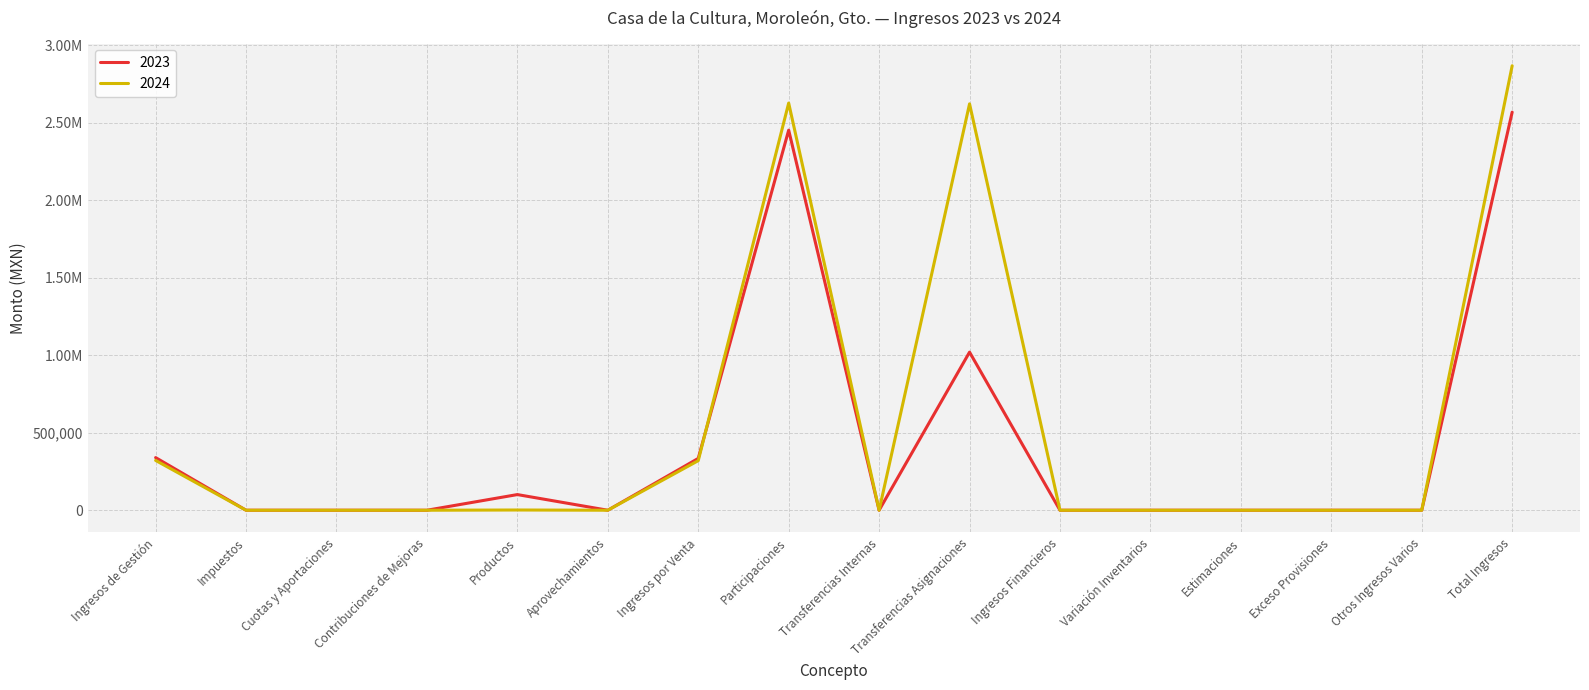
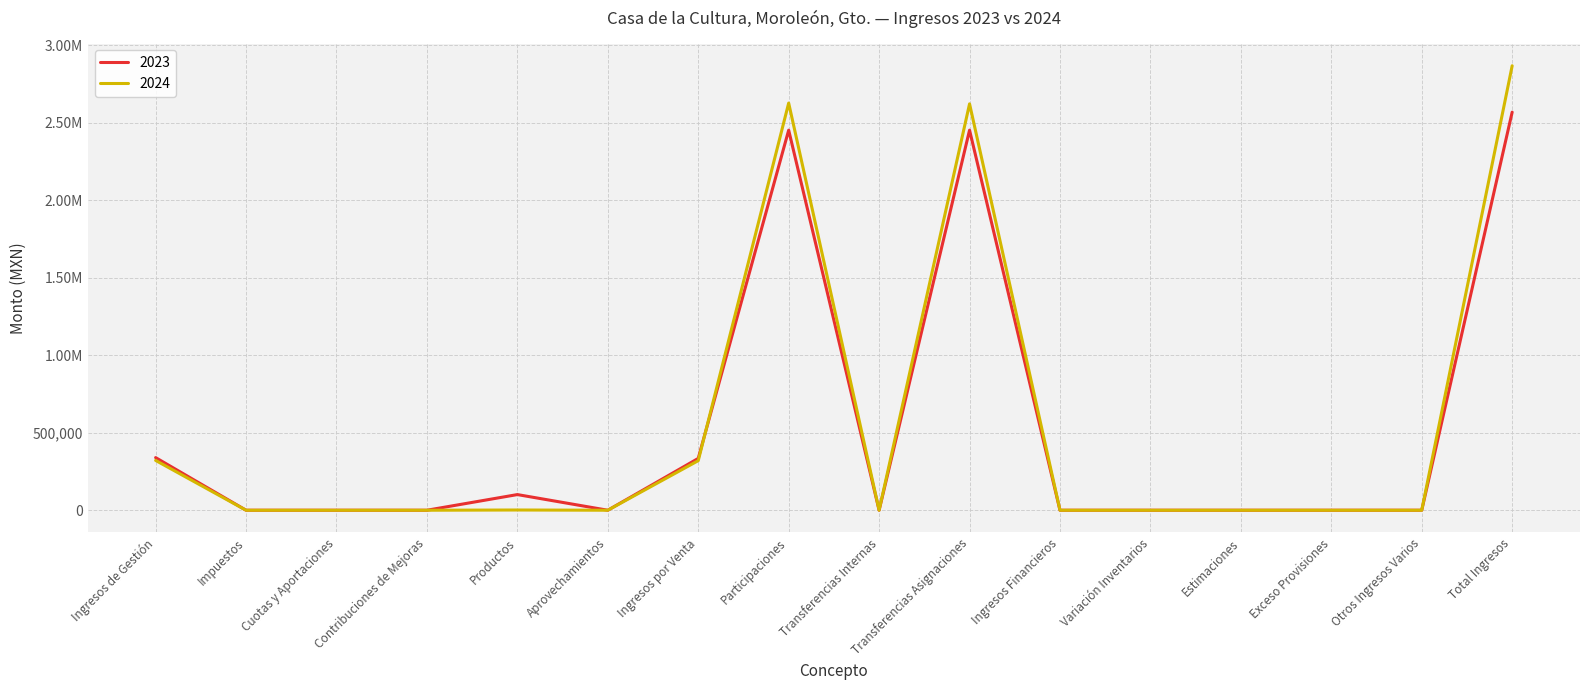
2023, Transferencias Asignaciones: 1,020,000 -> 2,450,000
